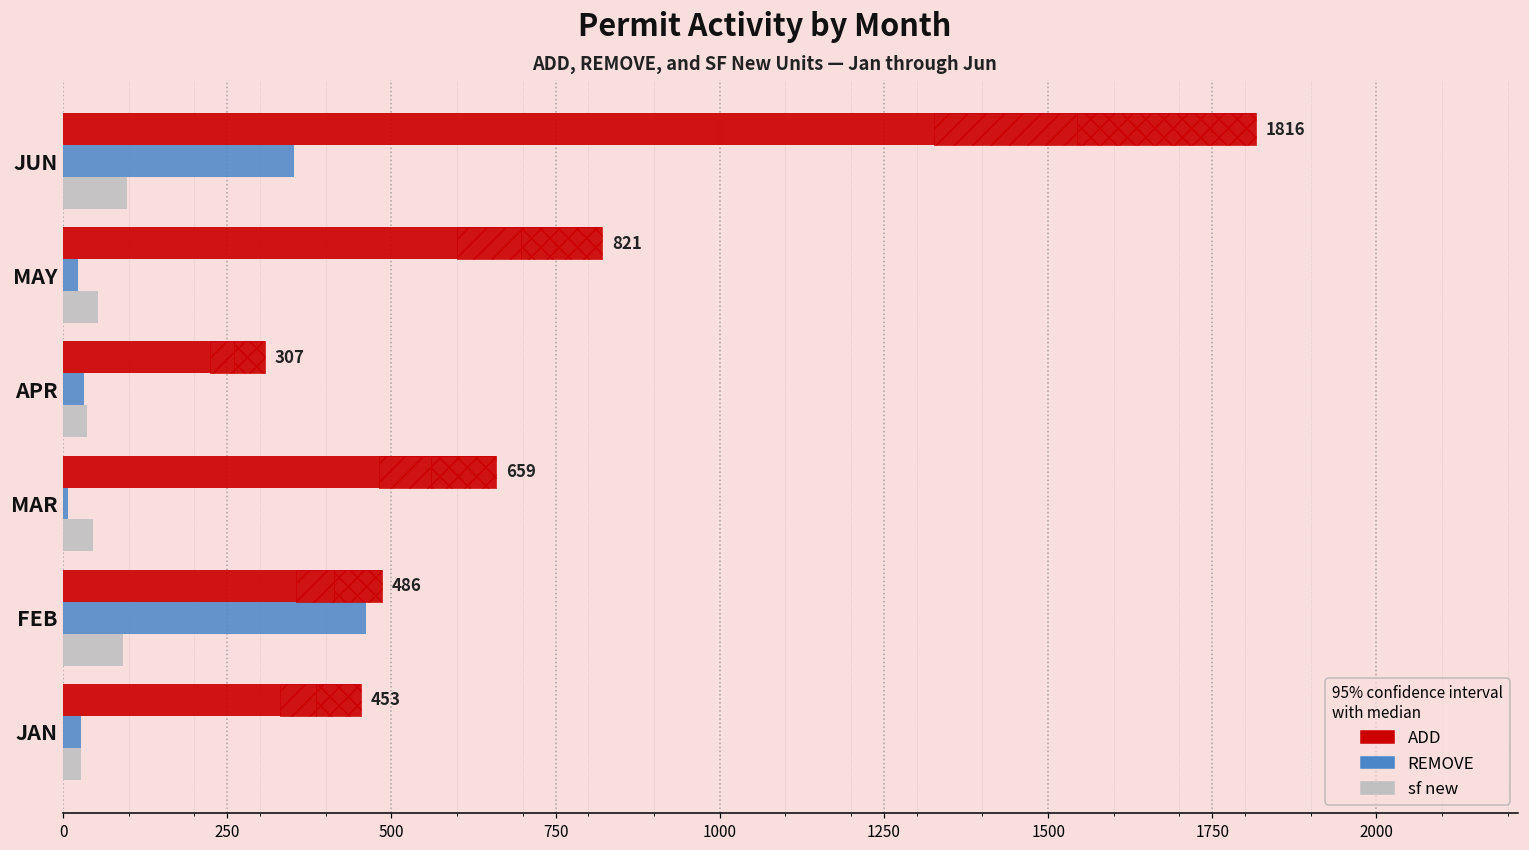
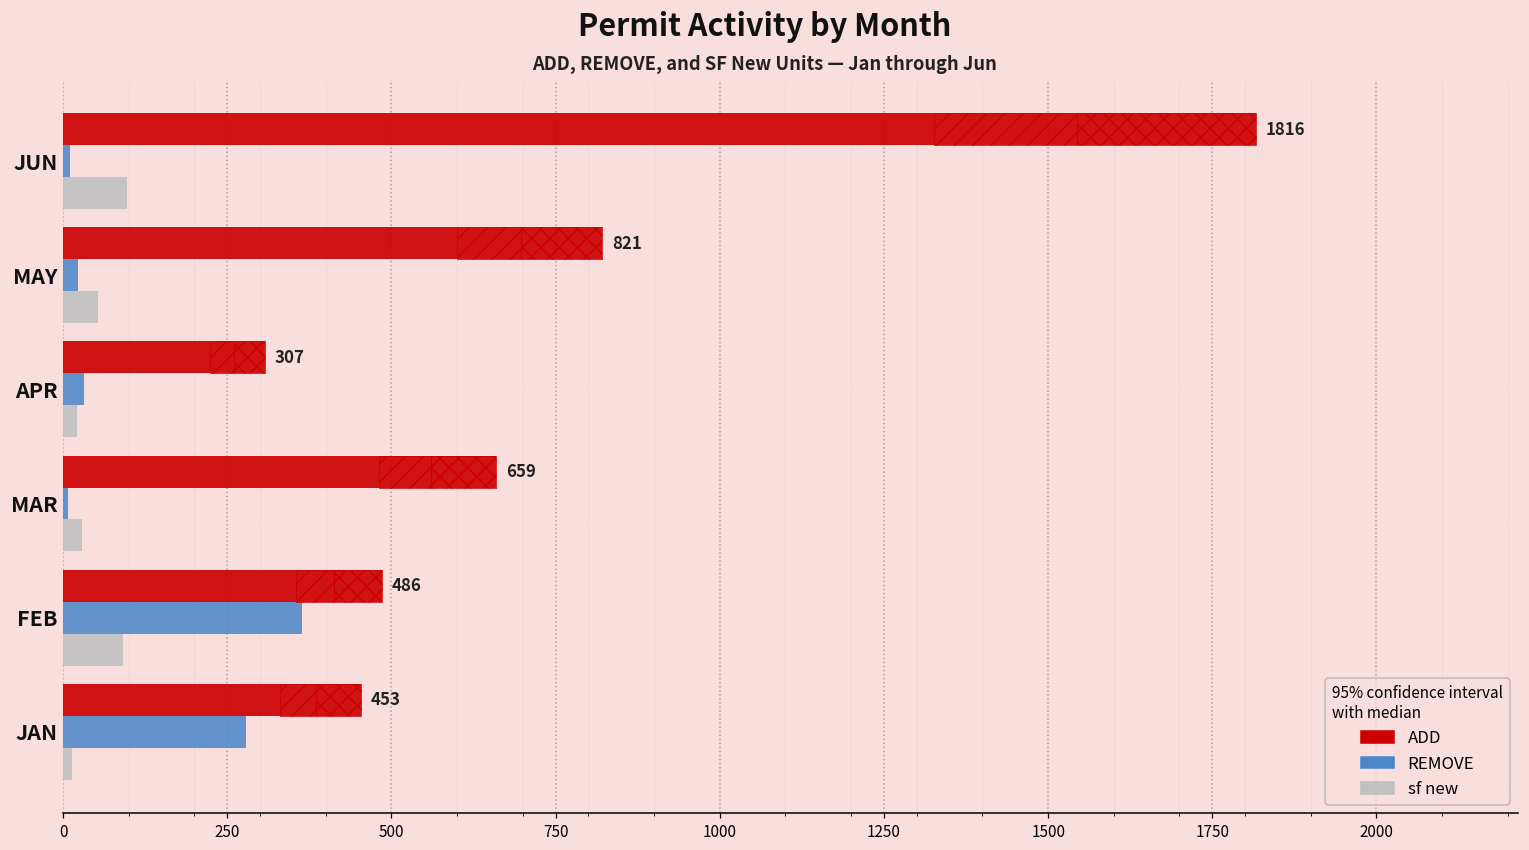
REMOVE, JUN: 350 -> 10
sf new, APR: 40 -> 20
sf new, MAR: 50 -> 30
REMOVE, FEB: 460 -> 360
REMOVE, JAN: 30 -> 280
sf new, JAN: 30 -> 10
